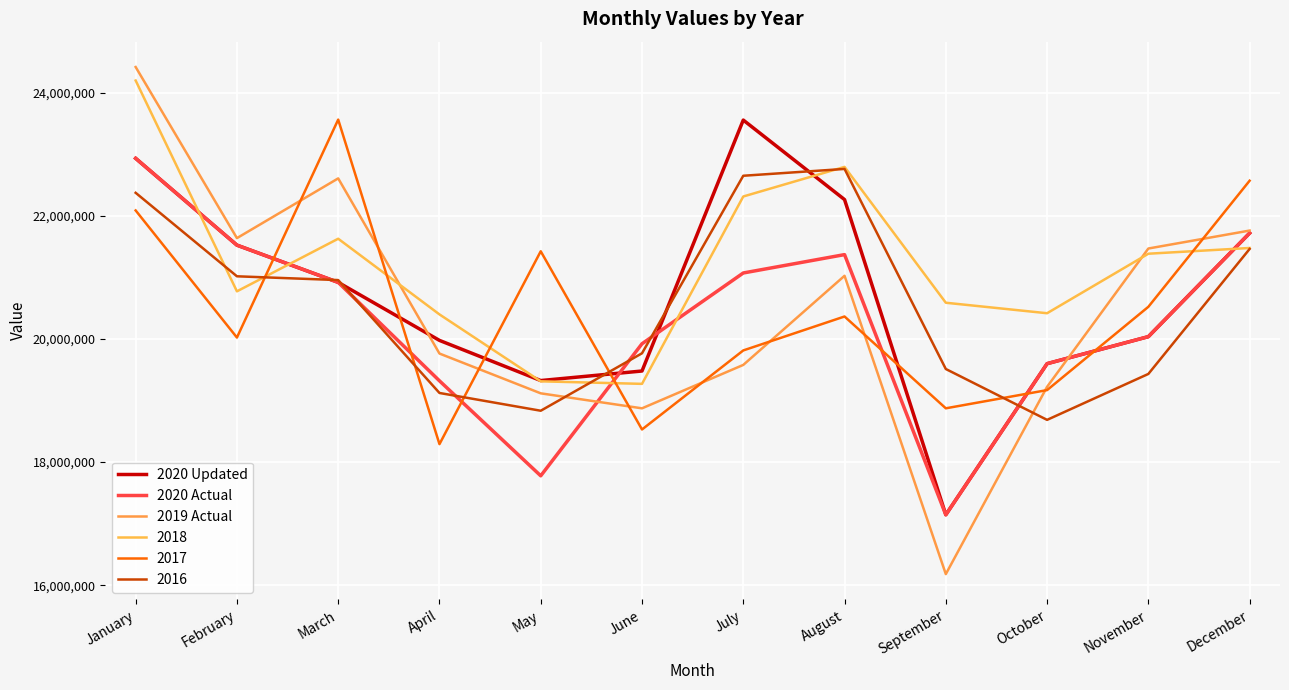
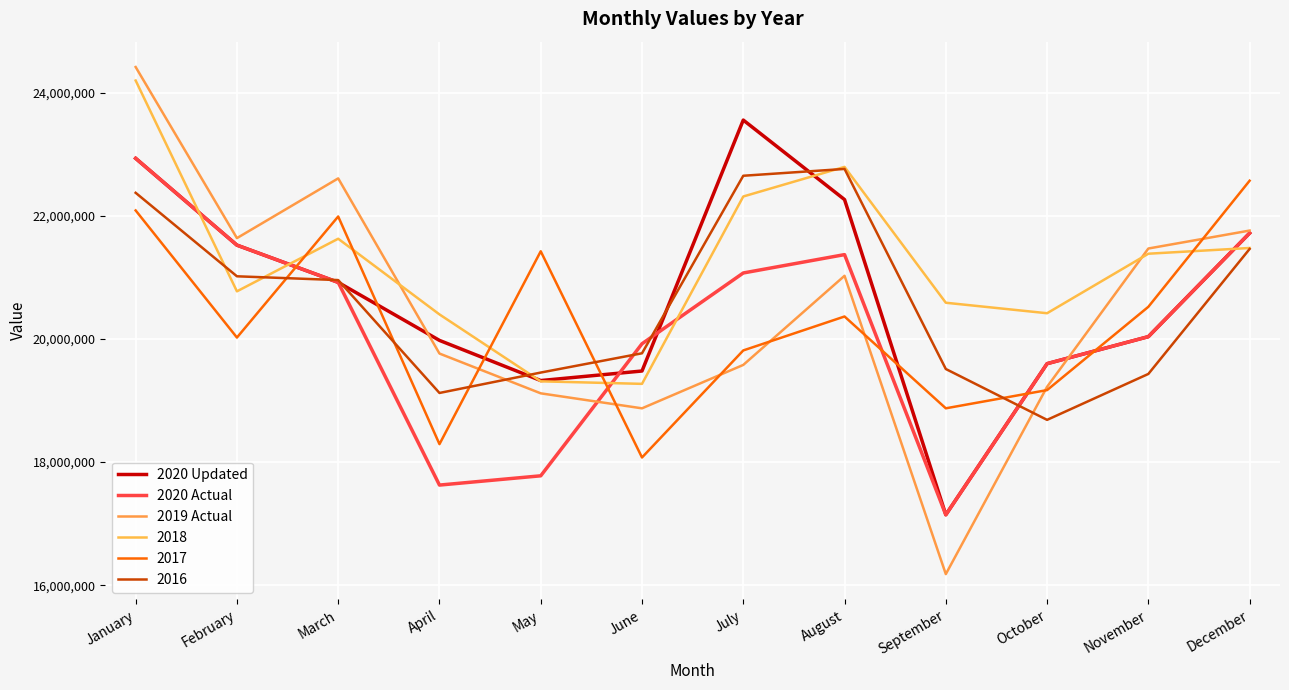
2017, March: 23,600,000 -> 22,000,000
2020 Actual, April: 19,300,000 -> 17,600,000
2016, May: 18,800,000 -> 19,500,000
2017, June: 18,500,000 -> 18,100,000
